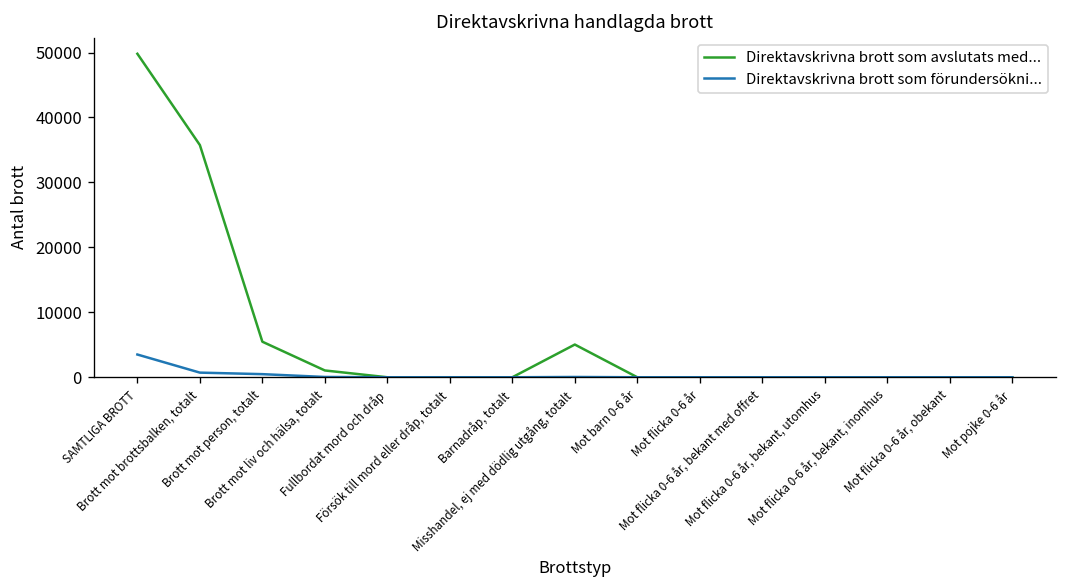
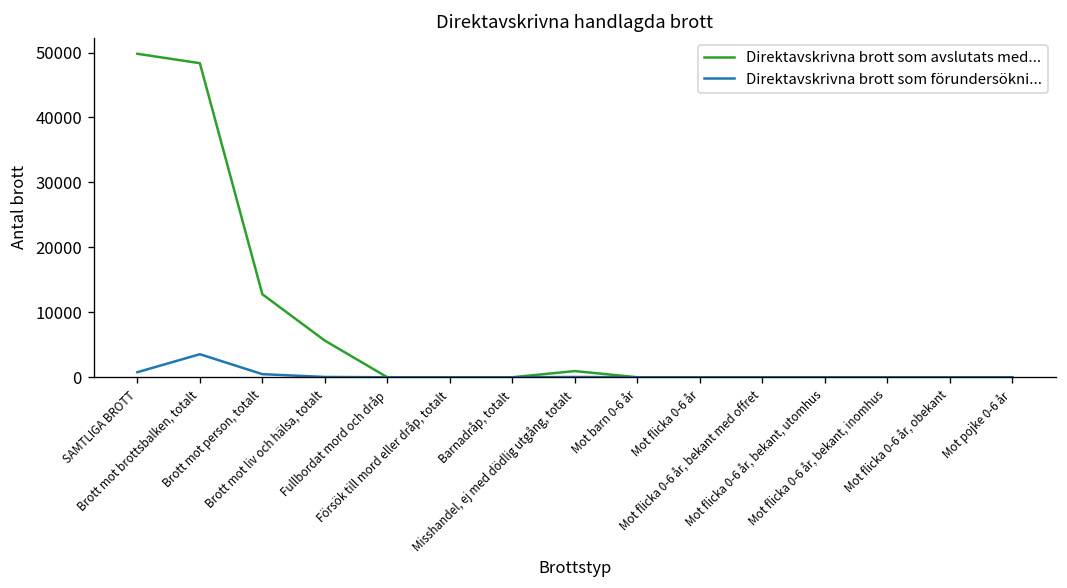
Direktavskrivna brott som förundersökni..., SAMTLIGA BROTT: 4000 -> 1000
Direktavskrivna brott som avslutats med..., Brott mot brottsbalken, totalt: 36000 -> 48000
Direktavskrivna brott som förundersökni..., Brott mot brottsbalken, totalt: 1000 -> 4000
Direktavskrivna brott som avslutats med..., Brott mot person, totalt: 5000 -> 13000
Direktavskrivna brott som avslutats med..., Brott mot liv och hälsa, totalt: 1000 -> 6000
Direktavskrivna brott som avslutats med..., Misshandel, ej med dödlig utgång, totalt: 5000 -> 1000
